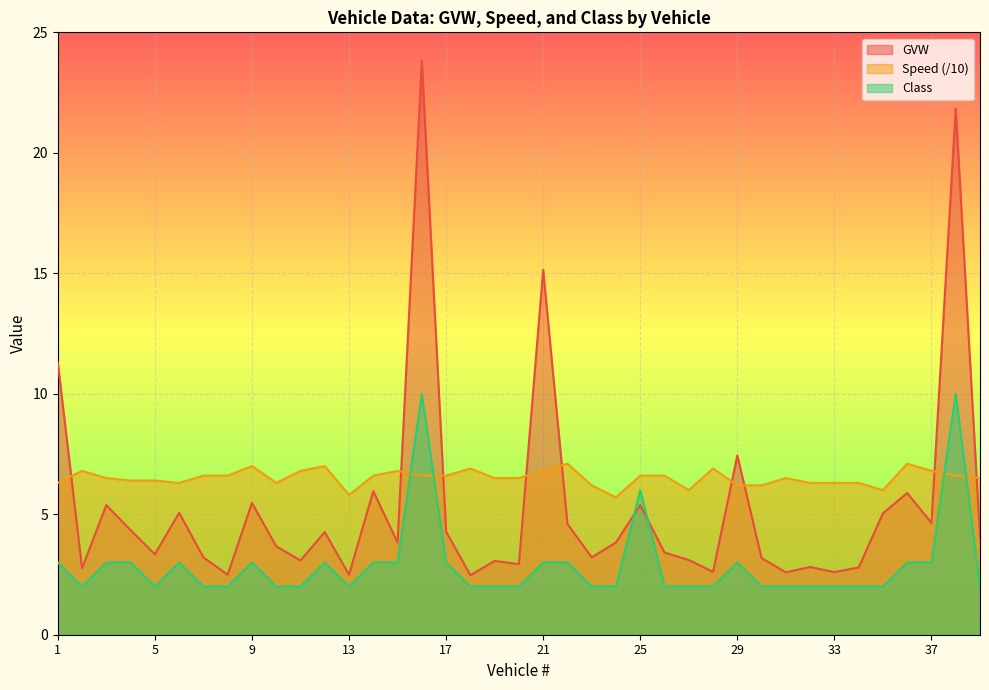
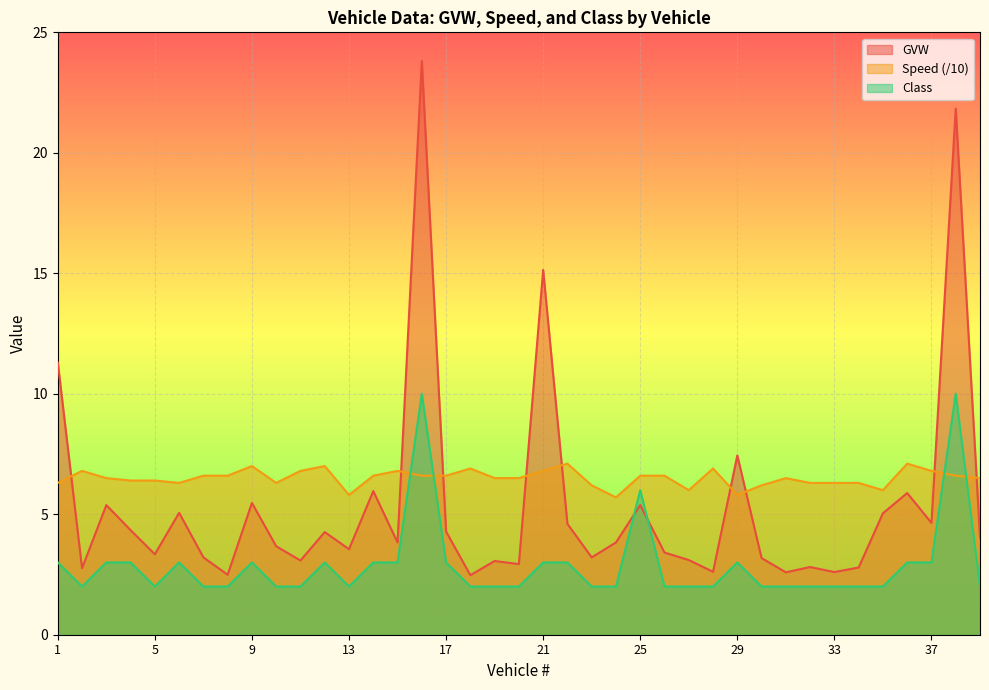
GVW, 13: 2.5 -> 3.6
Speed (/10), 29: 6.2 -> 5.8
